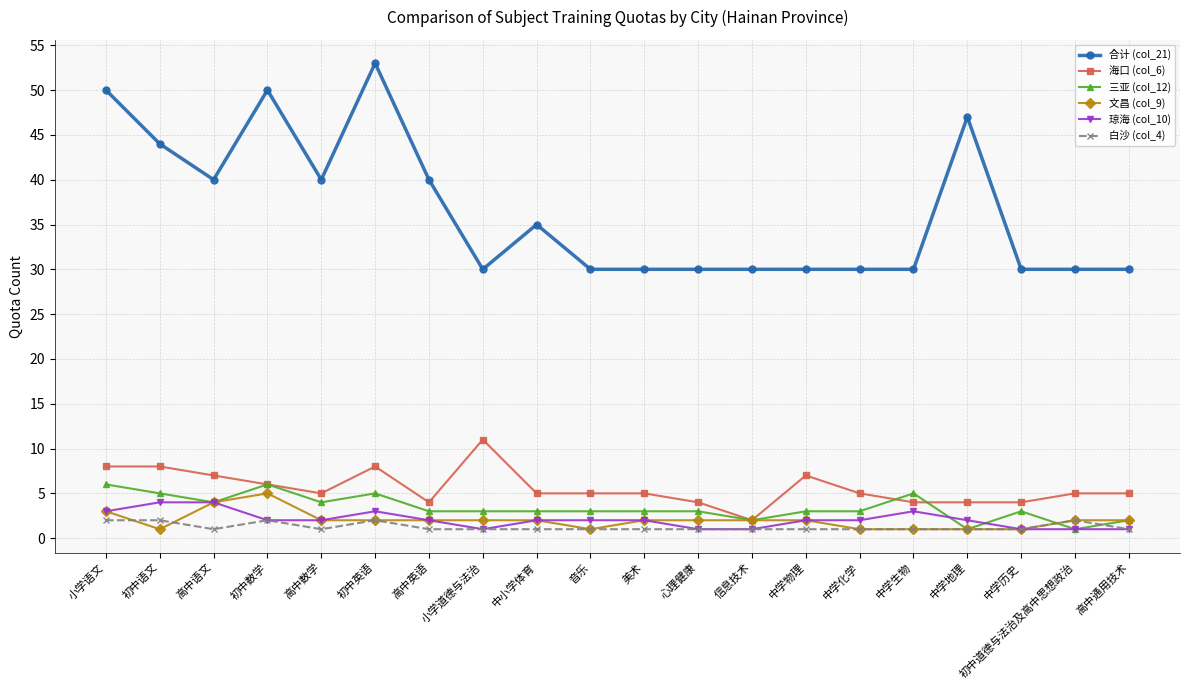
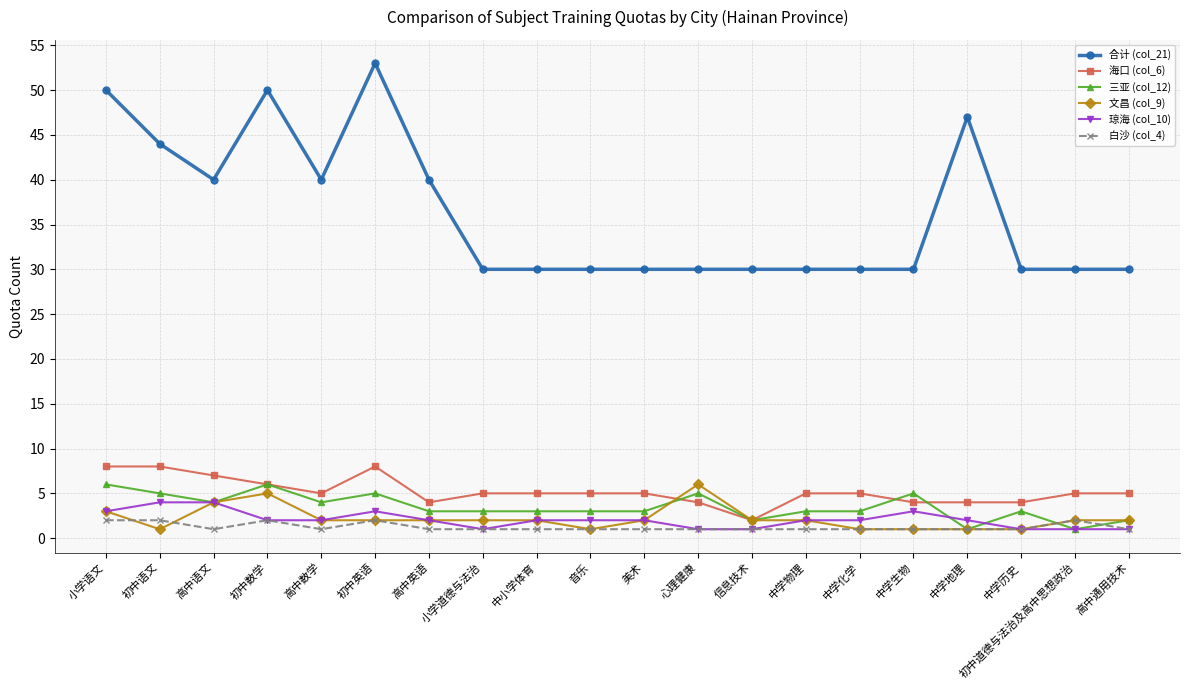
海口 (col_6), 小学道德与法治: 11 -> 5
合计 (col_21), 中小学体育: 35 -> 30
三亚 (col_12), 心理健康: 3 -> 5
文昌 (col_9), 心理健康: 2 -> 6
海口 (col_6), 中学物理: 7 -> 5
